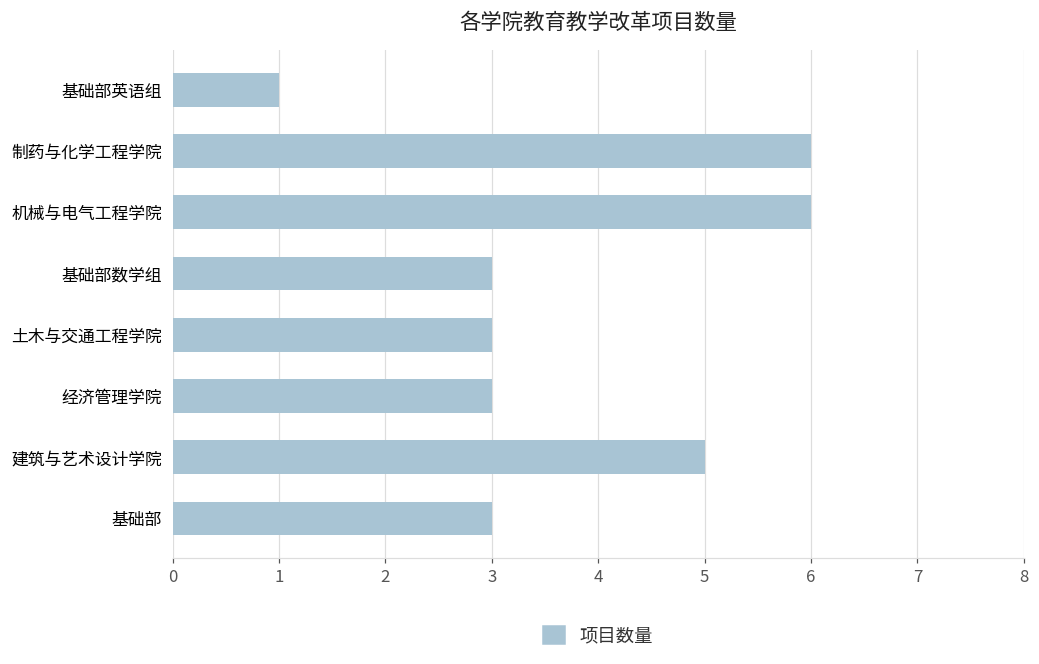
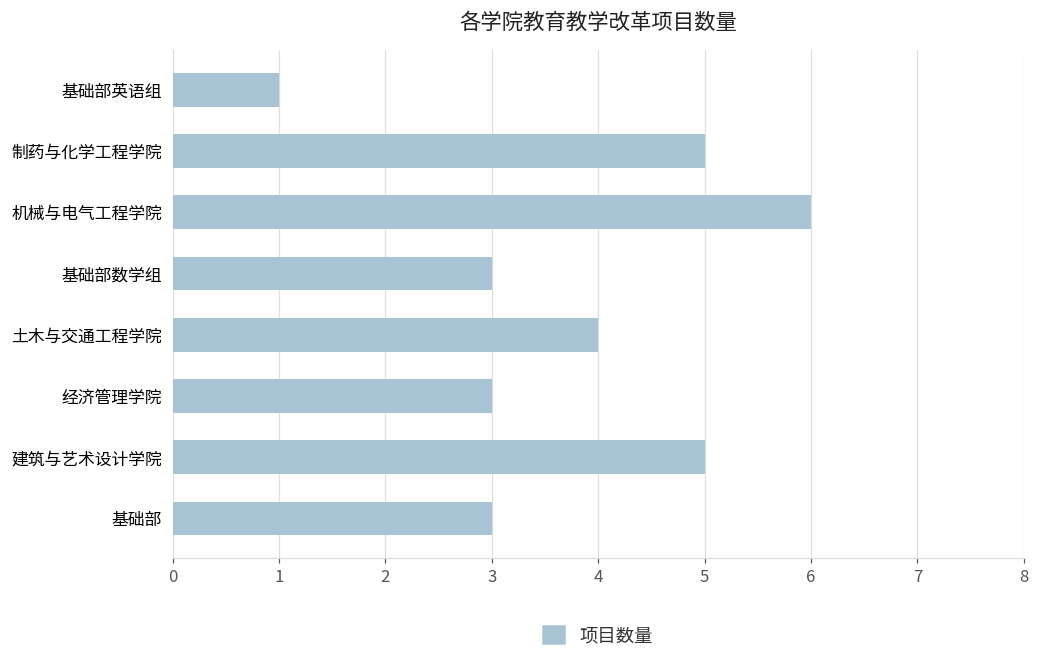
制药与化学工程学院: 6 -> 5
土木与交通工程学院: 3 -> 4
